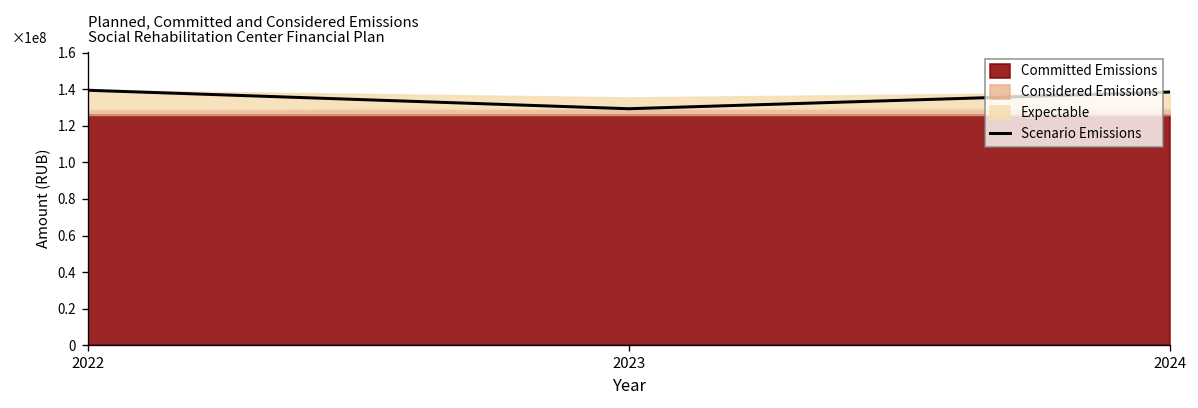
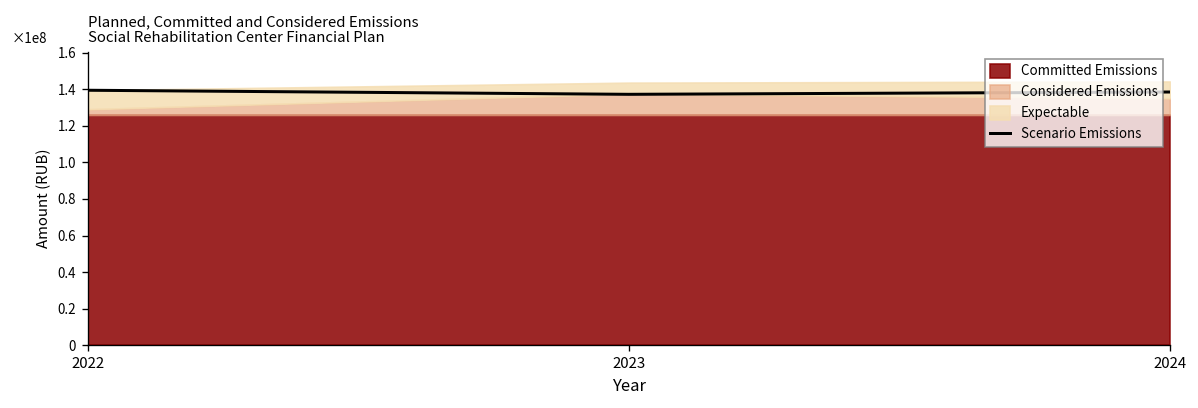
Scenario Emissions, 2023: 1.29 -> 1.37
Considered Emissions, 2023: 0.03 -> 0.12
Considered Emissions, 2024: 0.03 -> 0.09
